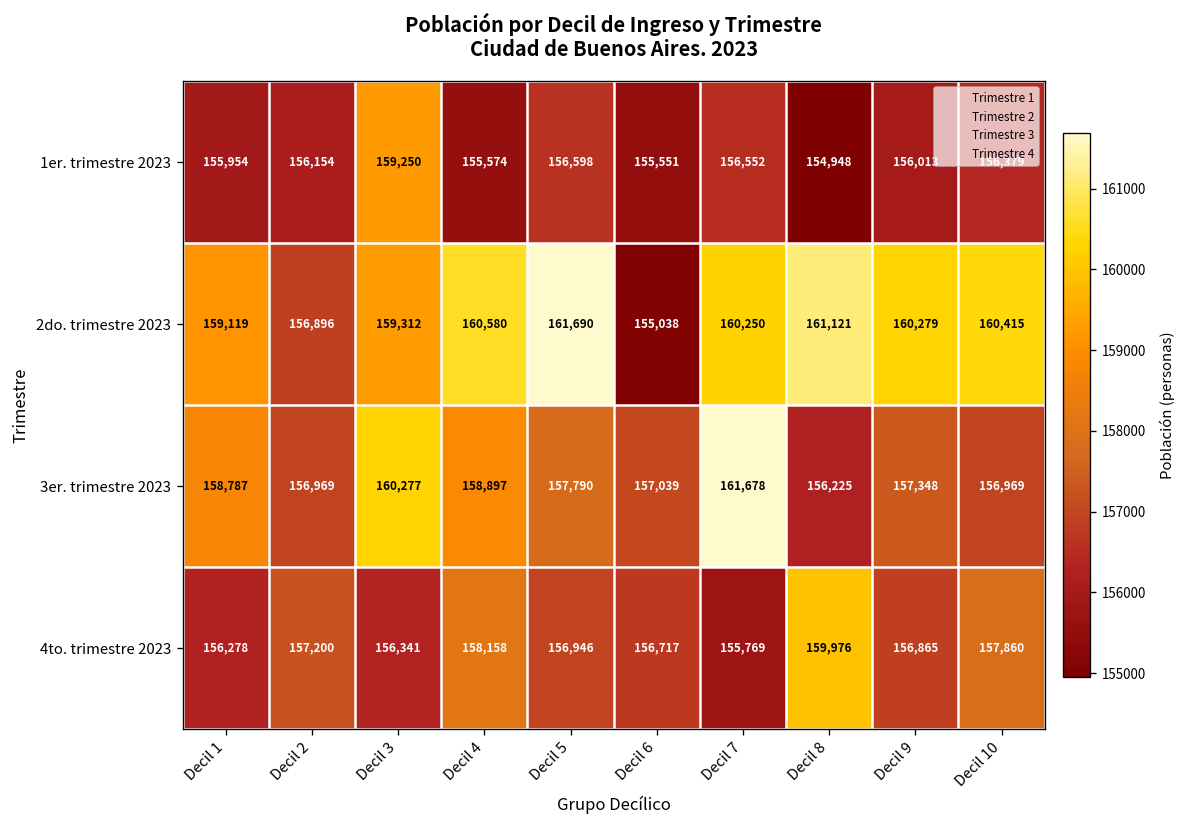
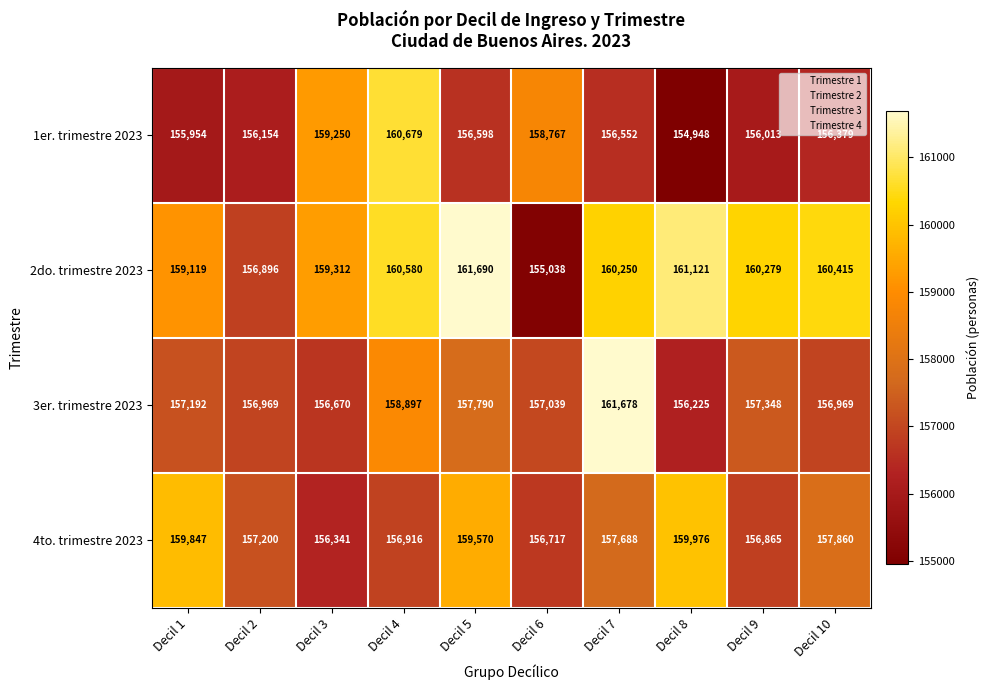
1er. trimestre 2023, Decil 4: 155,574 -> 160,679
1er. trimestre 2023, Decil 6: 155,551 -> 158,767
3er. trimestre 2023, Decil 1: 158,787 -> 157,192
3er. trimestre 2023, Decil 3: 160,277 -> 156,670
4to. trimestre 2023, Decil 1: 156,278 -> 159,847
4to. trimestre 2023, Decil 4: 158,158 -> 156,916
4to. trimestre 2023, Decil 5: 156,946 -> 159,570
4to. trimestre 2023, Decil 7: 155,769 -> 157,688
